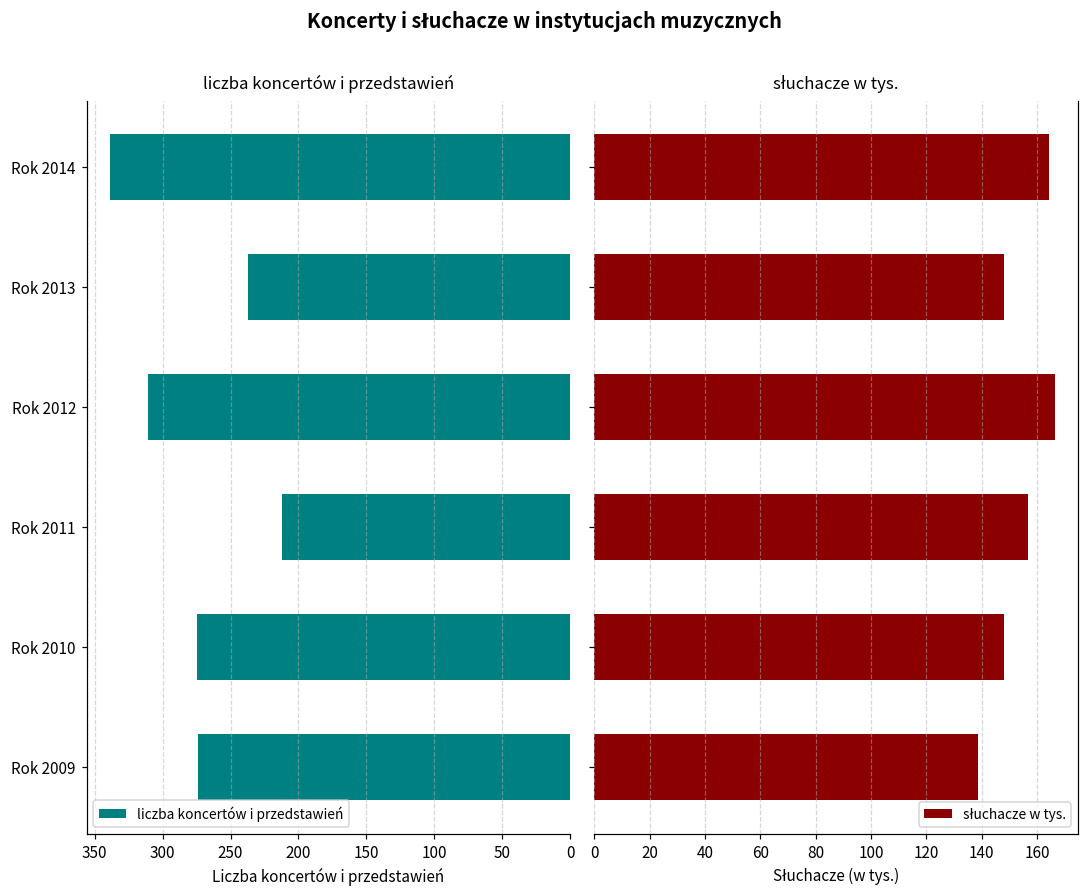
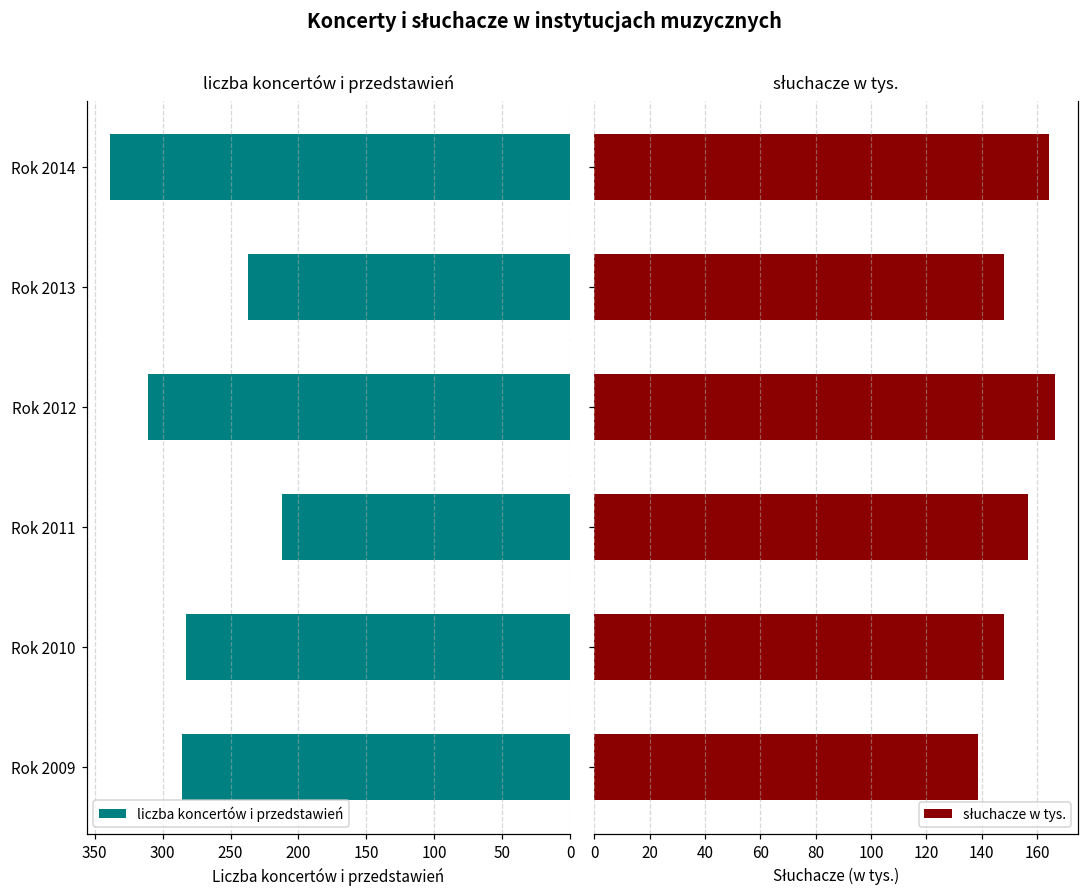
liczba koncertów i przedstawień, Rok 2010: 275 -> 283
liczba koncertów i przedstawień, Rok 2009: 274 -> 286
